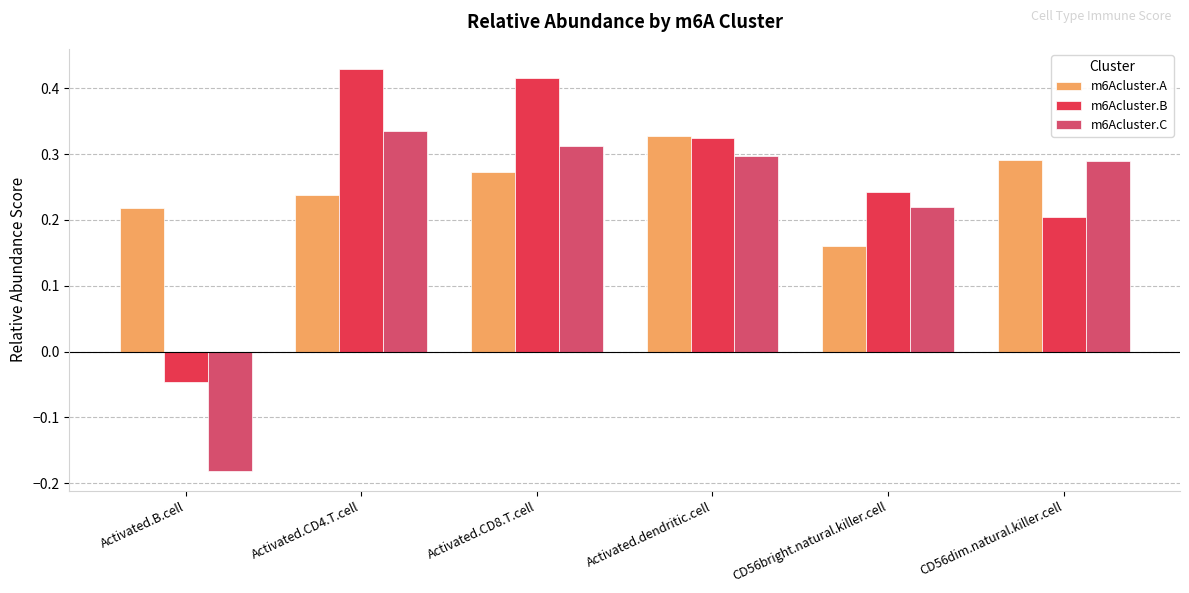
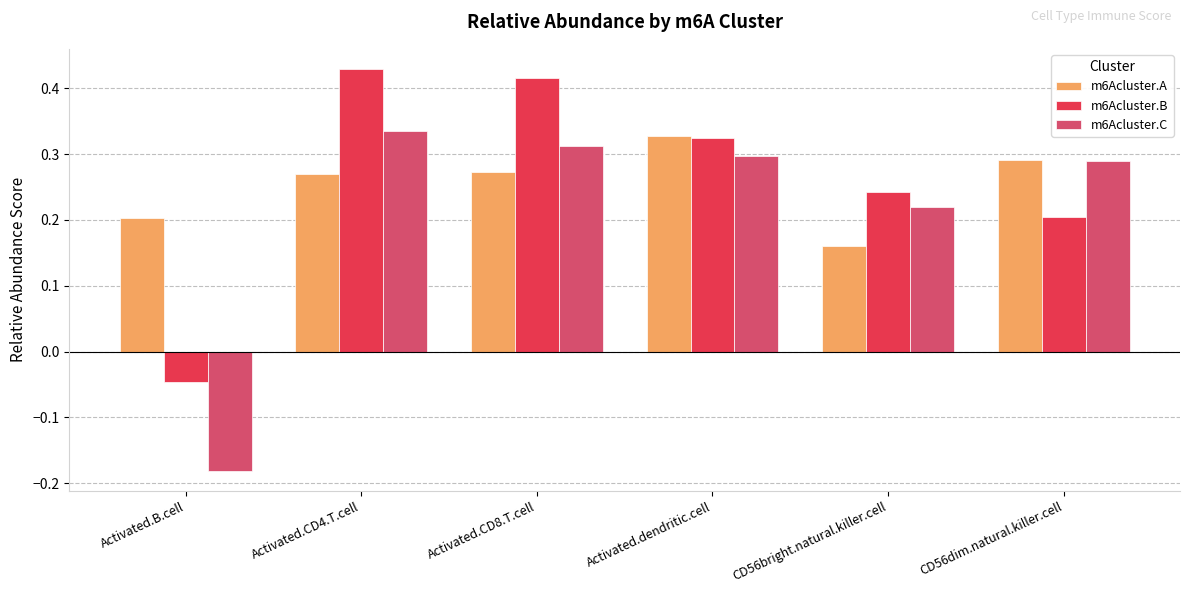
m6Acluster.A, Activated.B.cell: 0.22 -> 0.20
m6Acluster.A, Activated.CD4.T.cell: 0.24 -> 0.27
